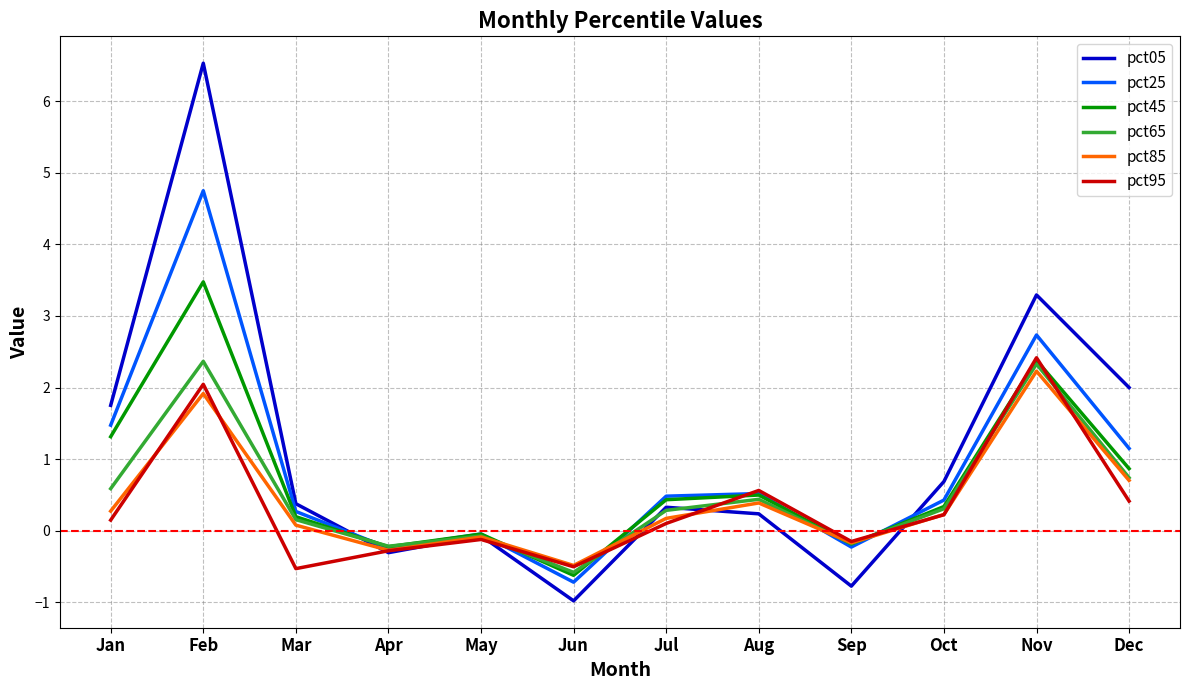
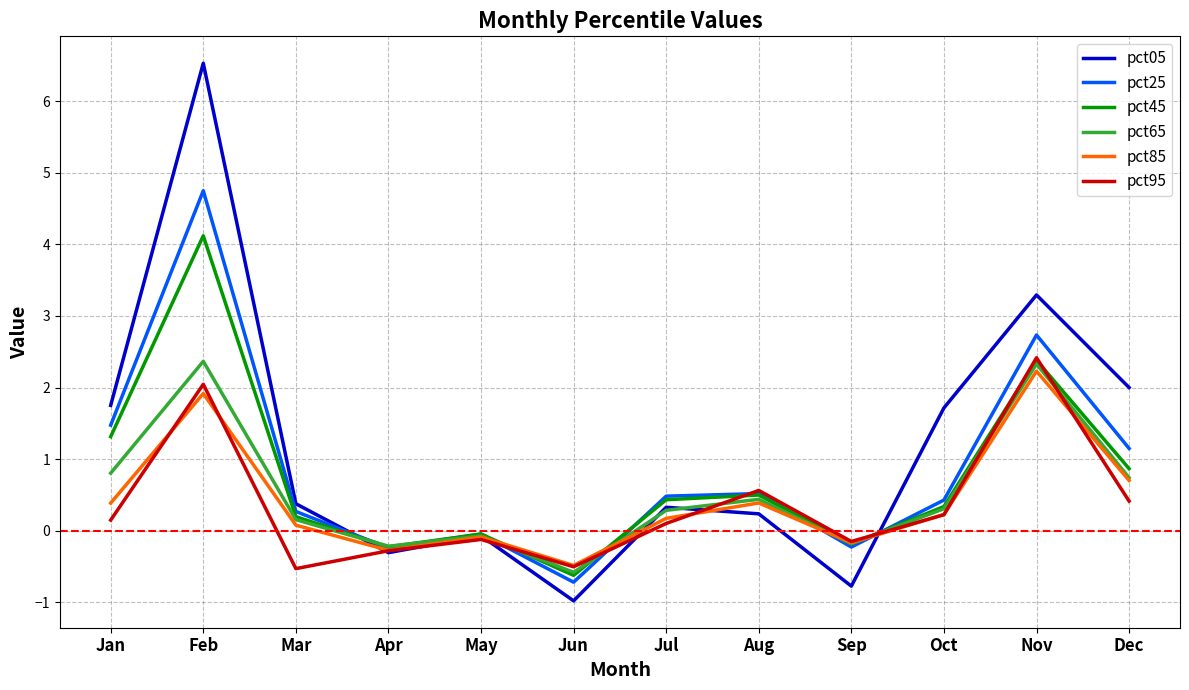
pct65, Jan: 0.6 -> 0.8
pct85, Jan: 0.3 -> 0.4
pct45, Feb: 3.5 -> 4.1
pct05, Oct: 0.7 -> 1.7
